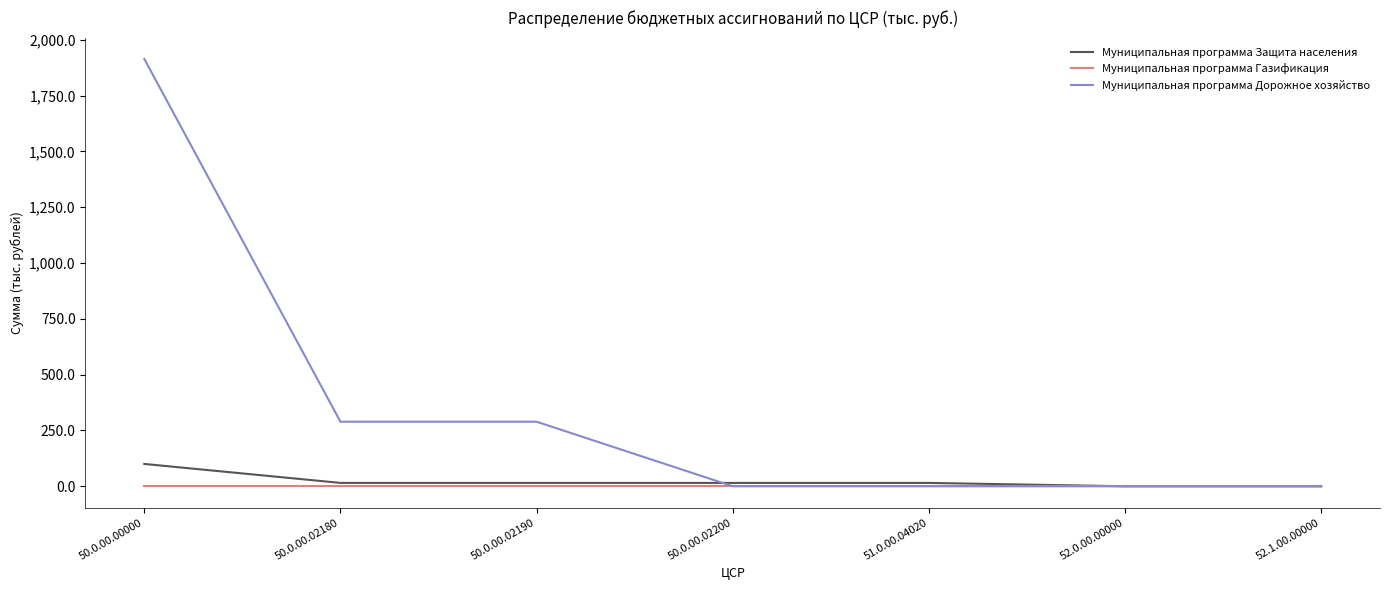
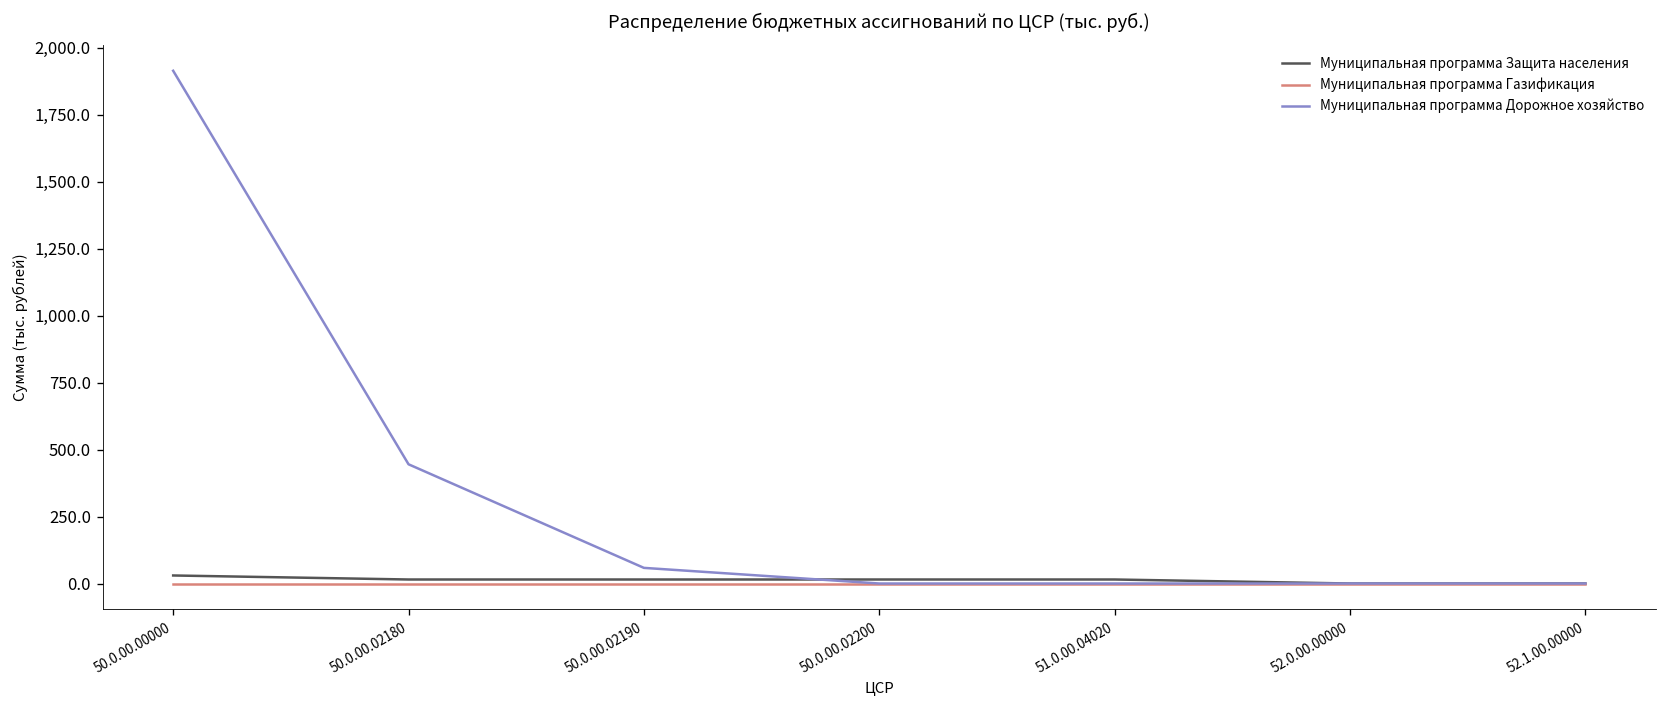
Муниципальная программа Защита населения, 50.0.00.00000: 100 -> 30
Муниципальная программа Дорожное хозяйство, 50.0.00.02180: 290 -> 450
Муниципальная программа Дорожное хозяйство, 50.0.00.02190: 290 -> 60
